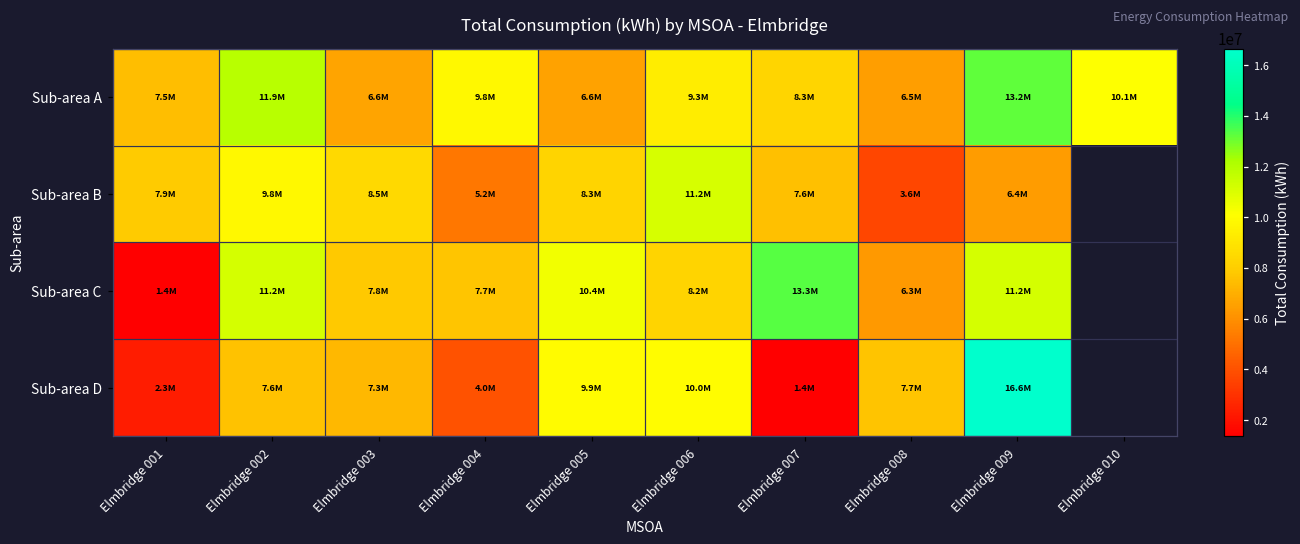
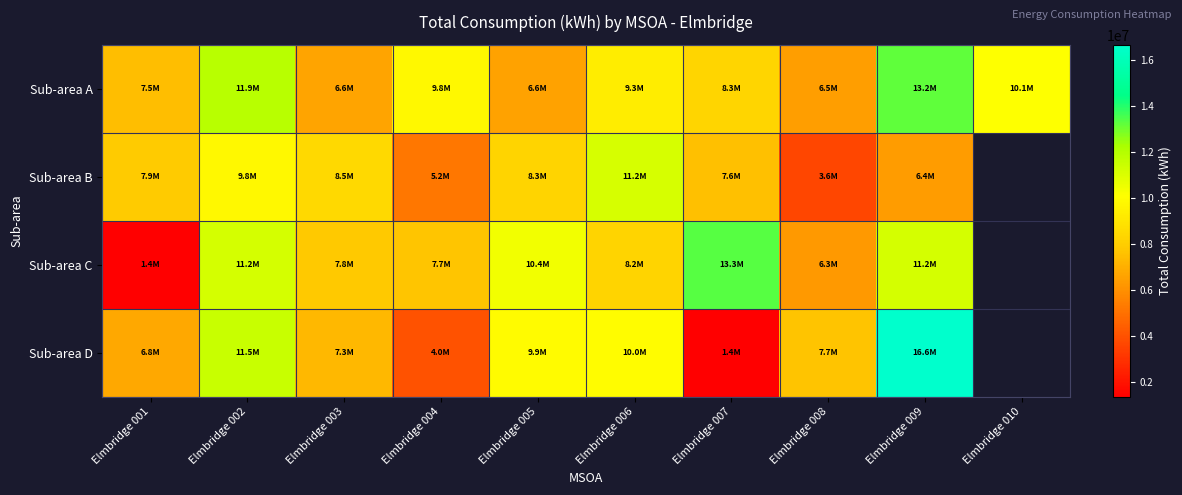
Sub-area D, Elmbridge 001: 2.3M -> 6.8M
Sub-area D, Elmbridge 002: 7.6M -> 11.5M
